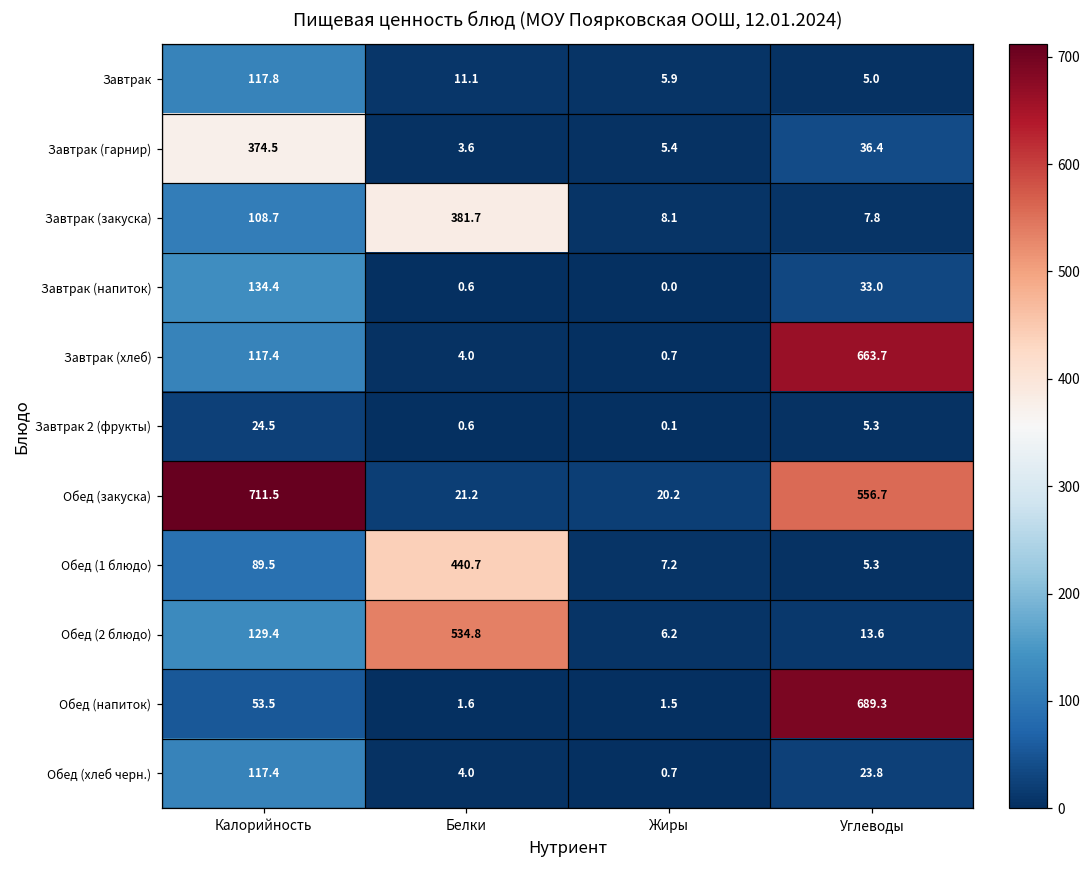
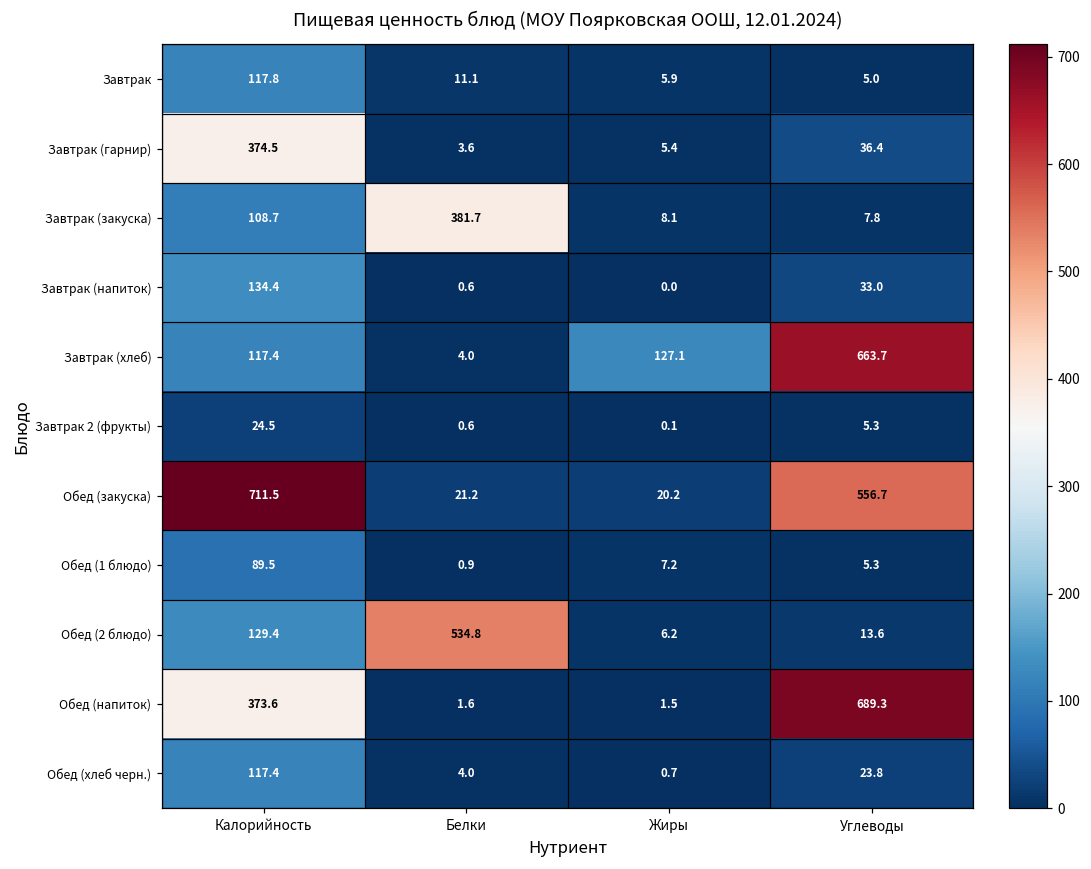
Завтрак (хлеб), Жиры: 0.7 -> 127.1
Обед (1 блюдо), Белки: 440.7 -> 0.9
Обед (напиток), Калорийность: 53.5 -> 373.6
